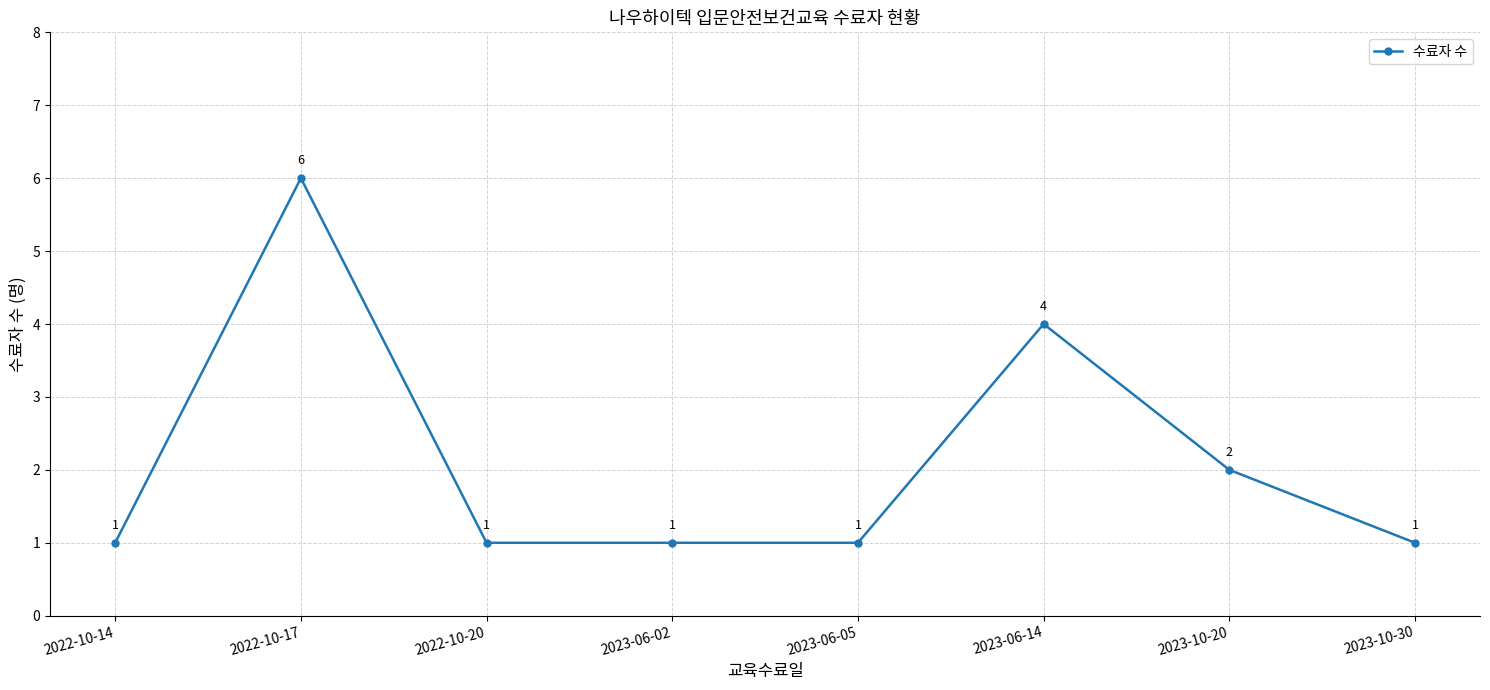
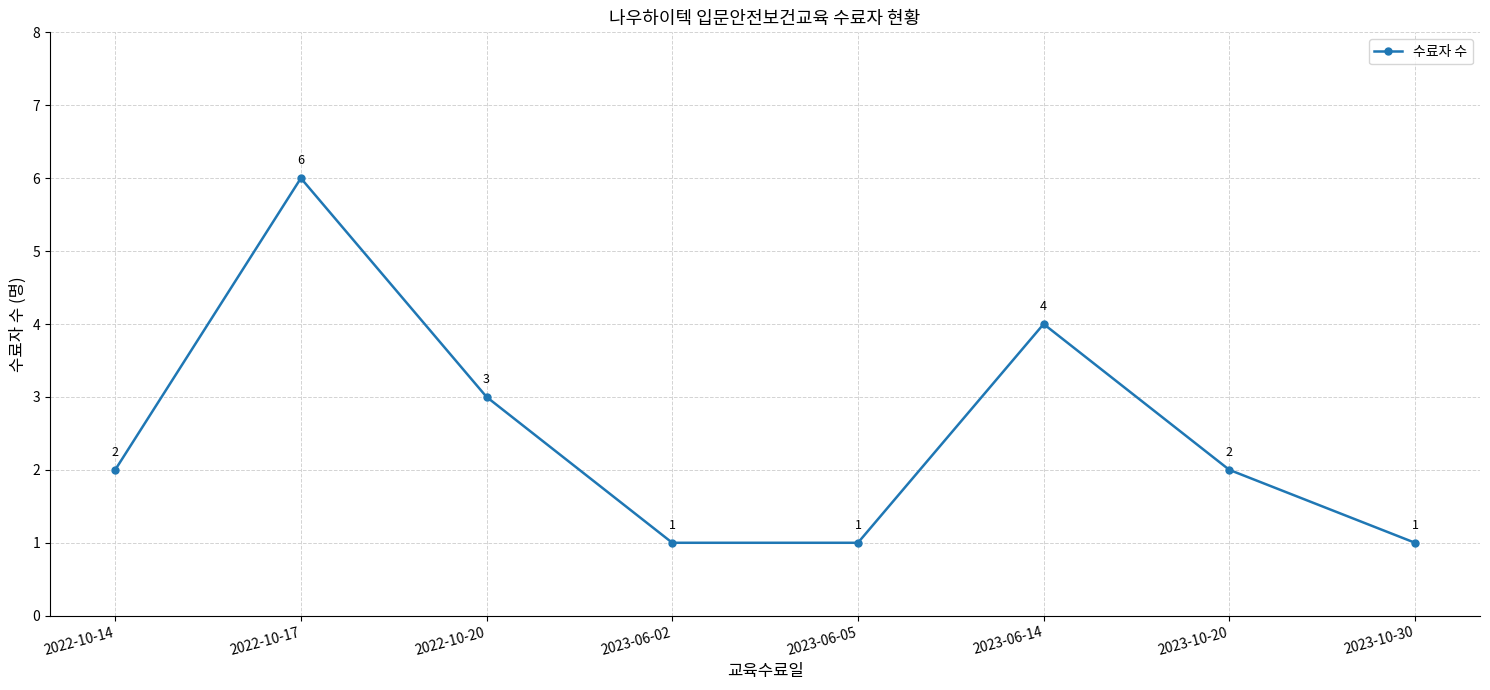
2022-10-14: 1 -> 2
2022-10-20: 1 -> 3
